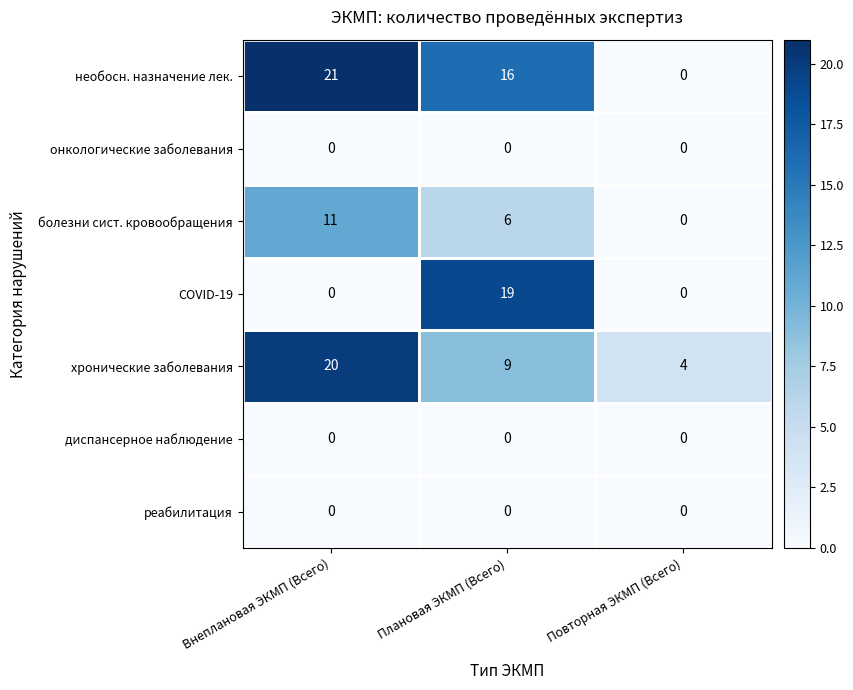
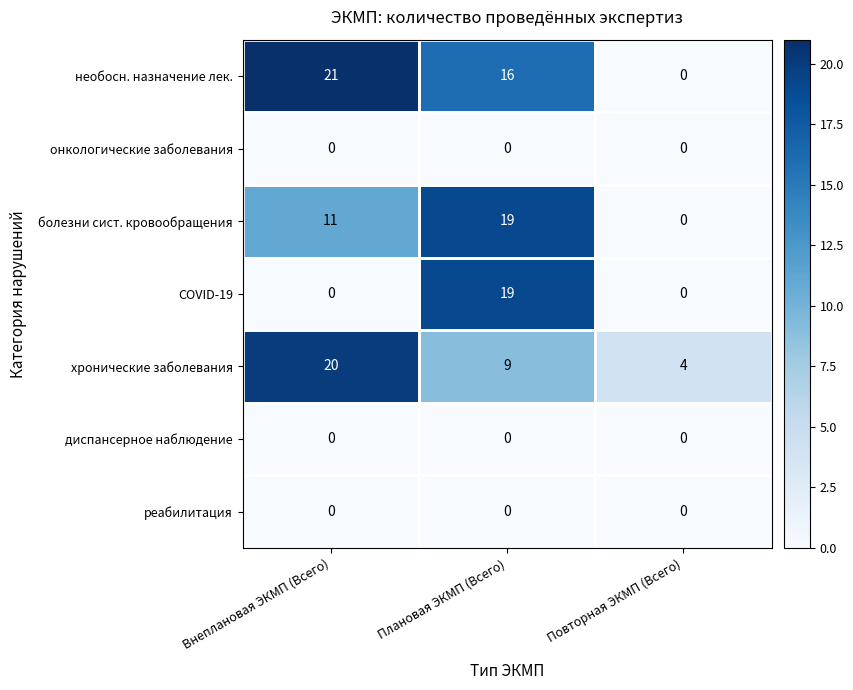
болезни сист. кровообращения, Плановая ЭКМП (Всего): 6 -> 19
